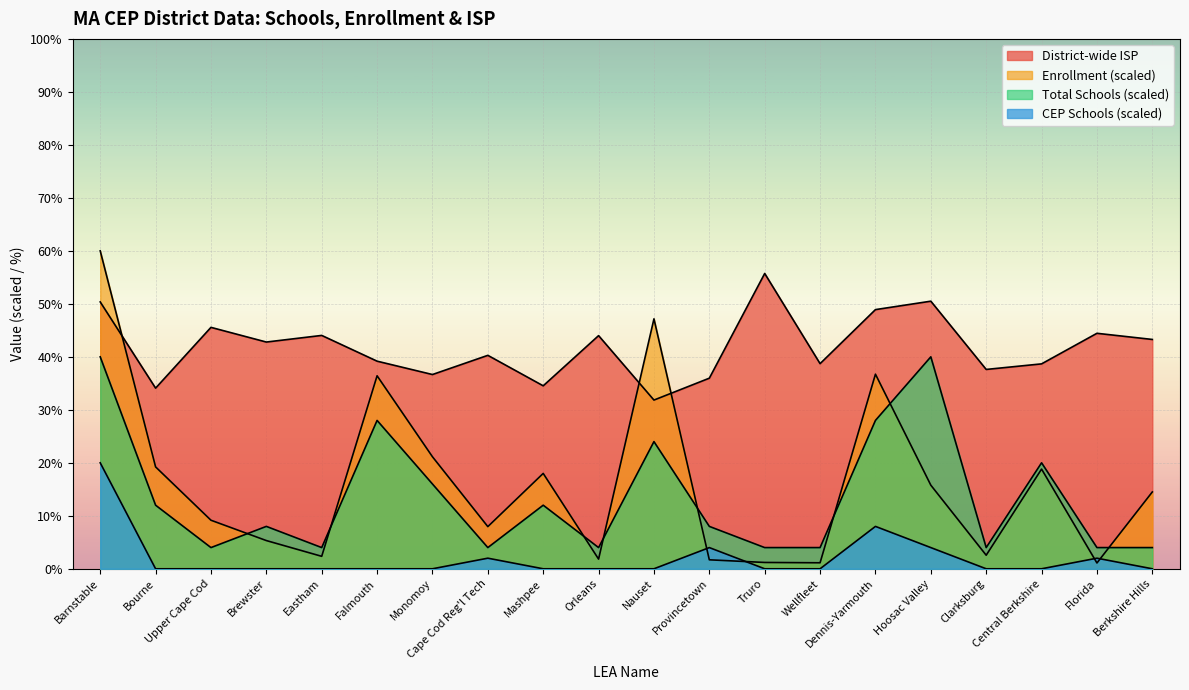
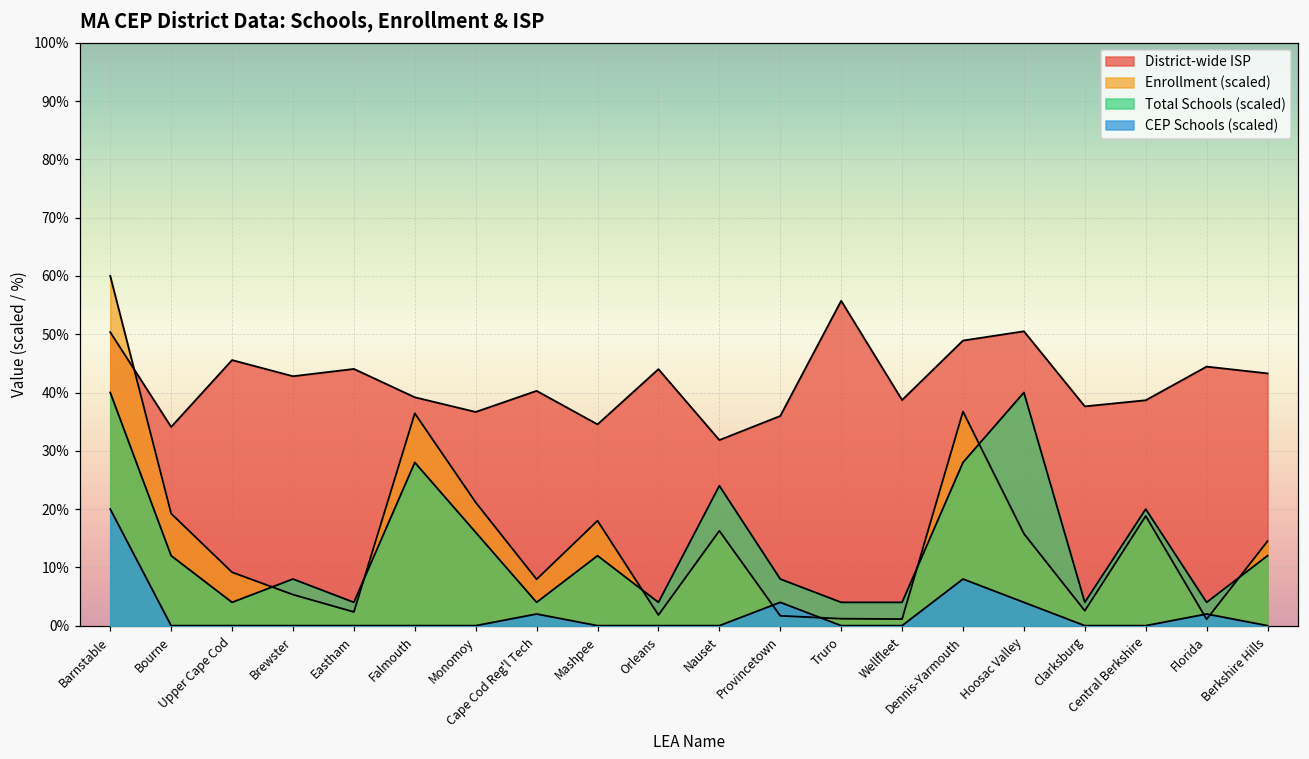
Enrollment (scaled), Nauset: 47% -> 16%
Total Schools (scaled), Berkshire Hills: 4% -> 12%
